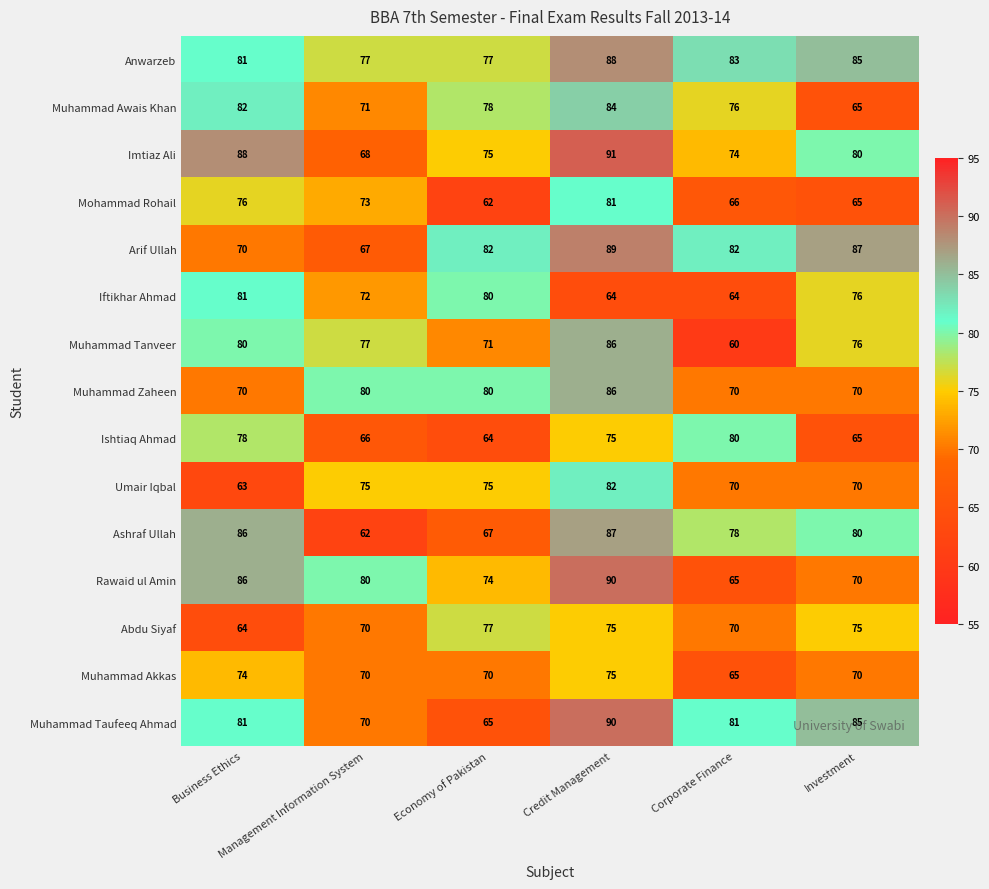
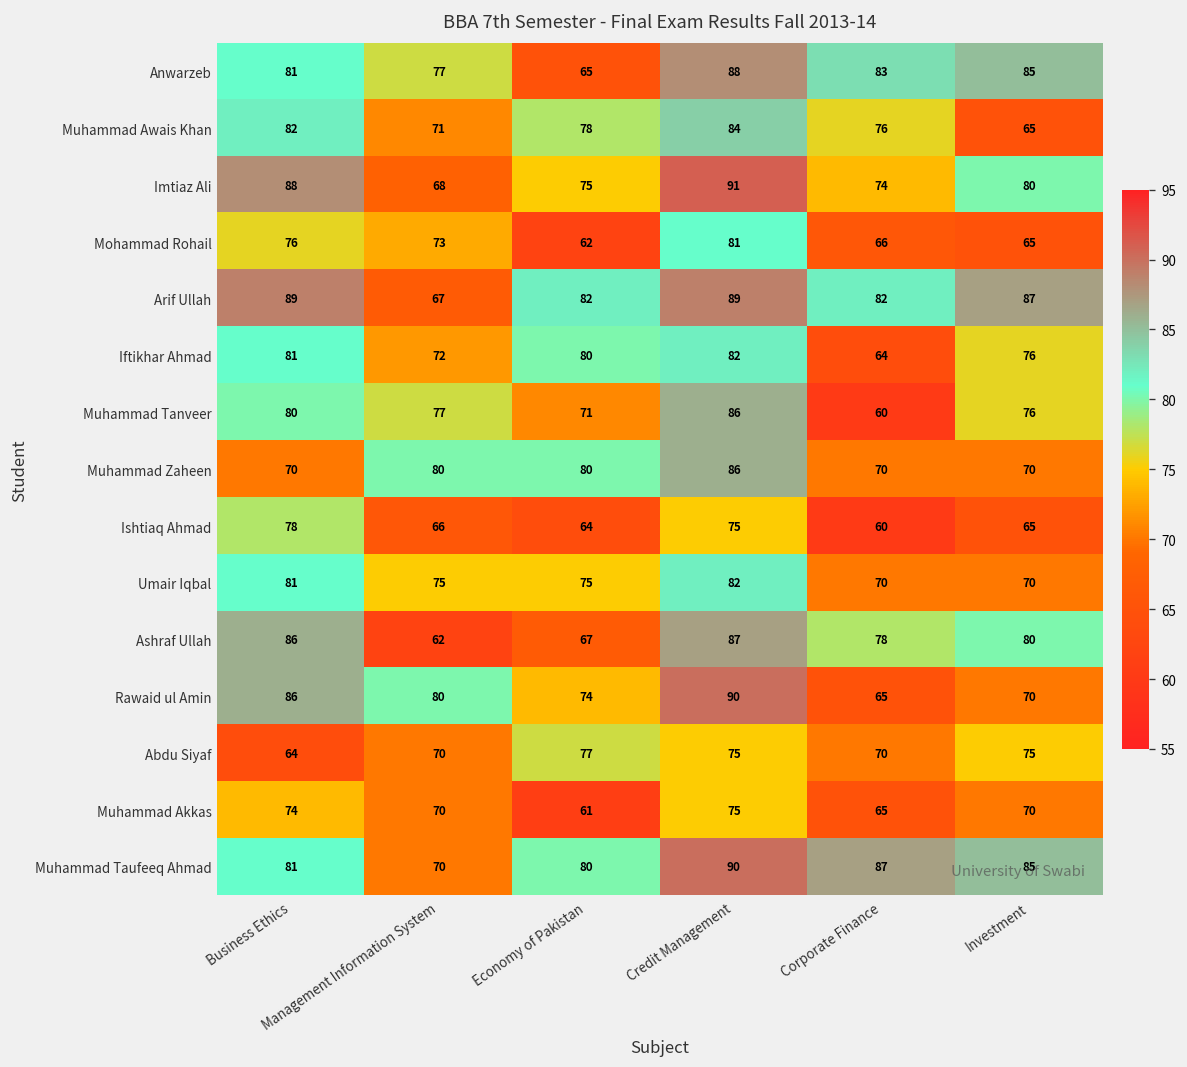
Anwarzeb, Economy of Pakistan: 77 -> 65
Arif Ullah, Business Ethics: 70 -> 89
Iftikhar Ahmad, Credit Management: 64 -> 82
Ishtiaq Ahmad, Corporate Finance: 80 -> 60
Umair Iqbal, Business Ethics: 63 -> 81
Muhammad Akkas, Economy of Pakistan: 70 -> 61
Muhammad Taufeeq Ahmad, Economy of Pakistan: 65 -> 80
Muhammad Taufeeq Ahmad, Corporate Finance: 81 -> 87
